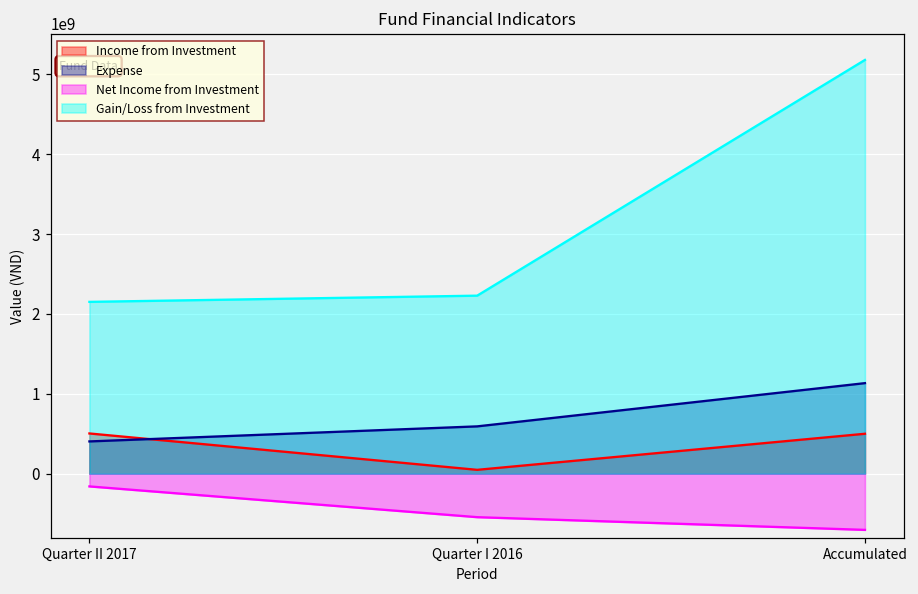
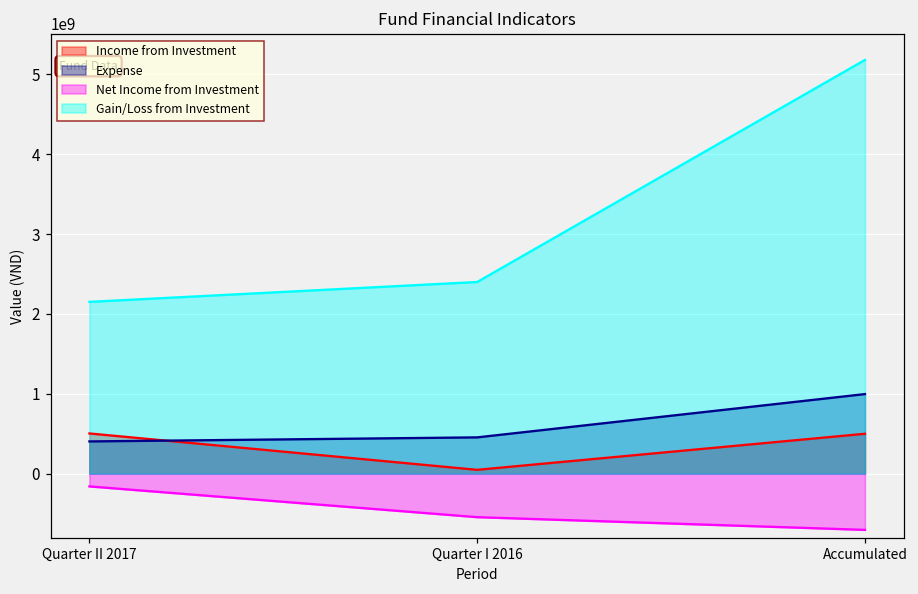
Expense, Quarter I 2016: 600000000 -> 500000000
Gain/Loss from Investment, Quarter I 2016: 2200000000 -> 2400000000
Expense, Accumulated: 1100000000 -> 1000000000
